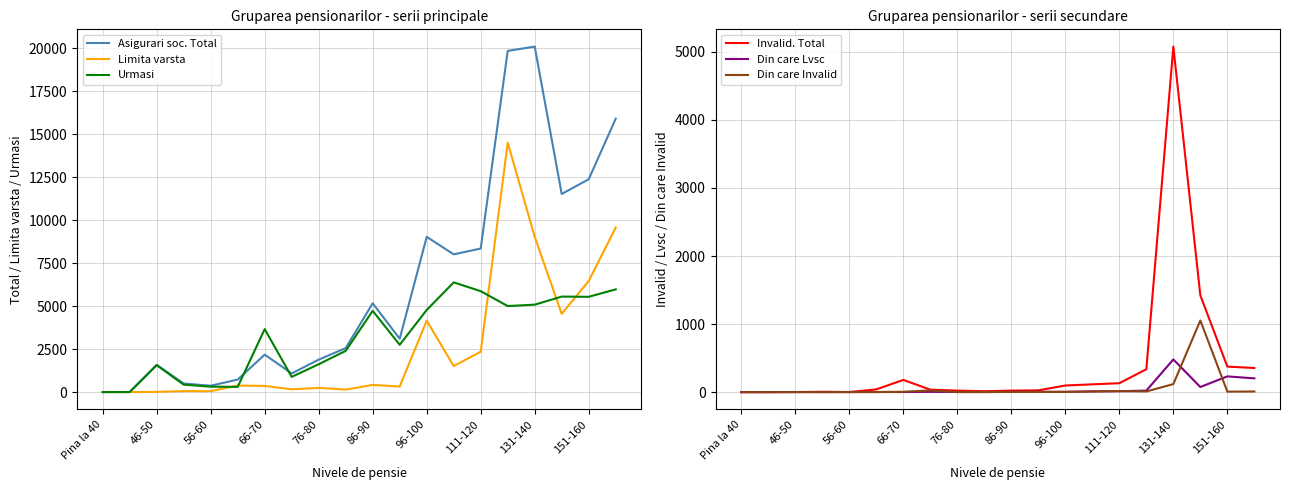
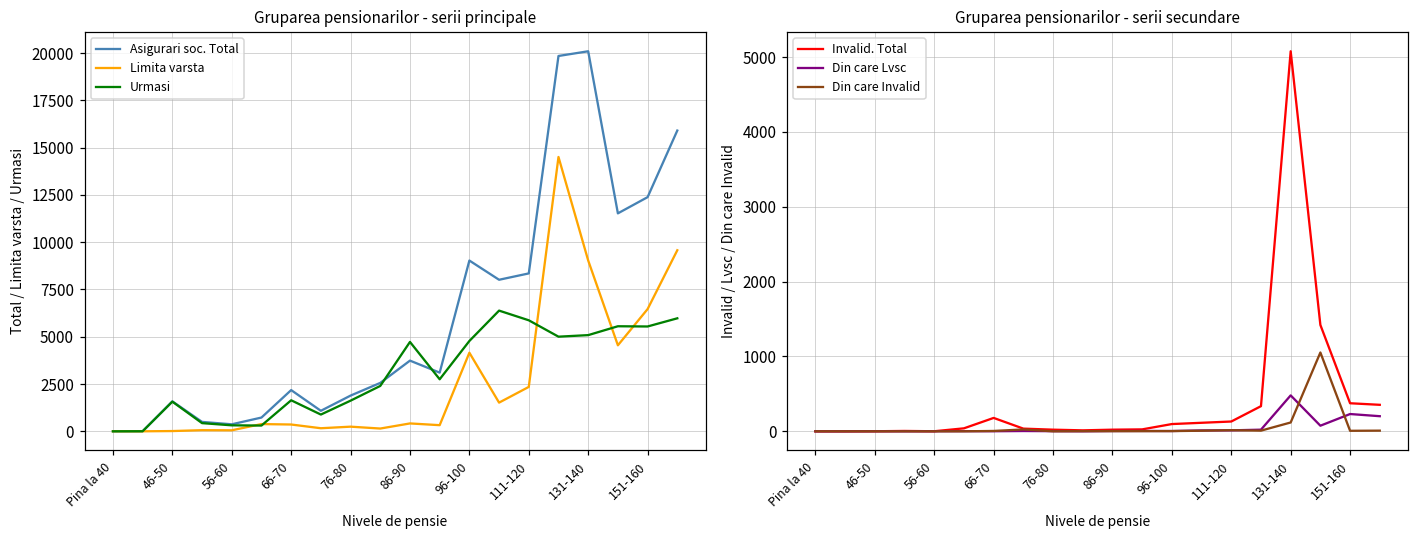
Gruparea pensionarilor - serii principale, Urmasi, 66-70: 3700 -> 1600
Gruparea pensionarilor - serii principale, Asigurari soc. Total, 86-90: 5200 -> 3700
